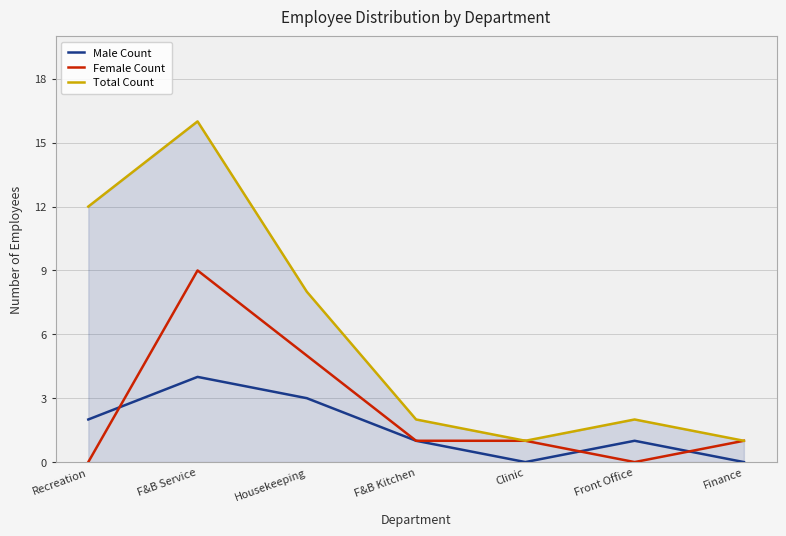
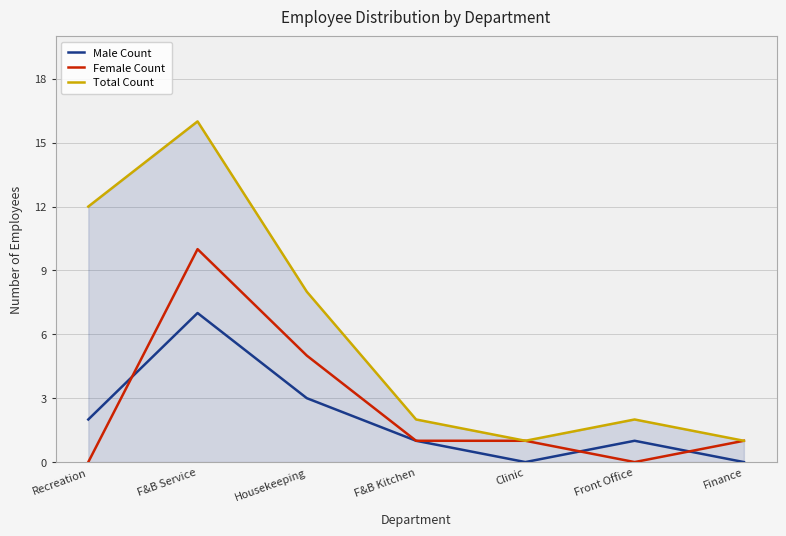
Male Count, F&B Service: 4 -> 7
Female Count, F&B Service: 9 -> 10
